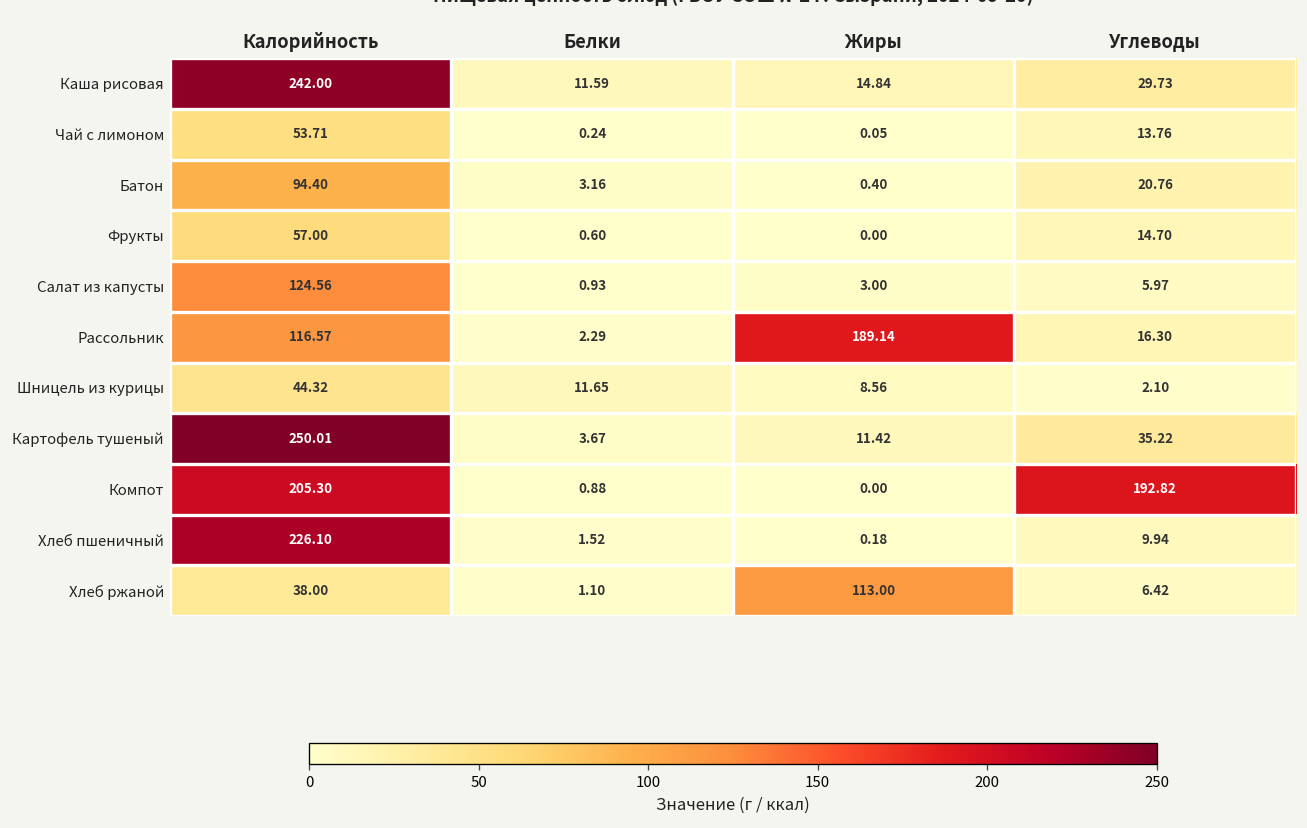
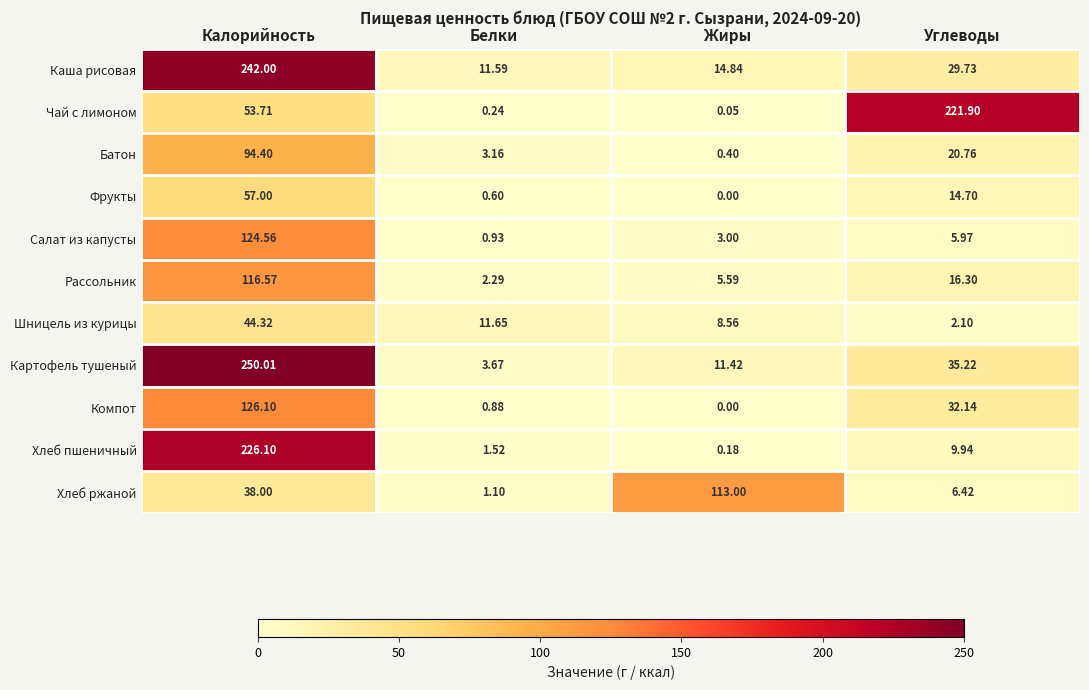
Чай с лимоном, Углеводы: 13.76 -> 221.90
Рассольник, Жиры: 189.14 -> 5.59
Компот, Калорийность: 205.30 -> 126.10
Компот, Углеводы: 192.82 -> 32.14
